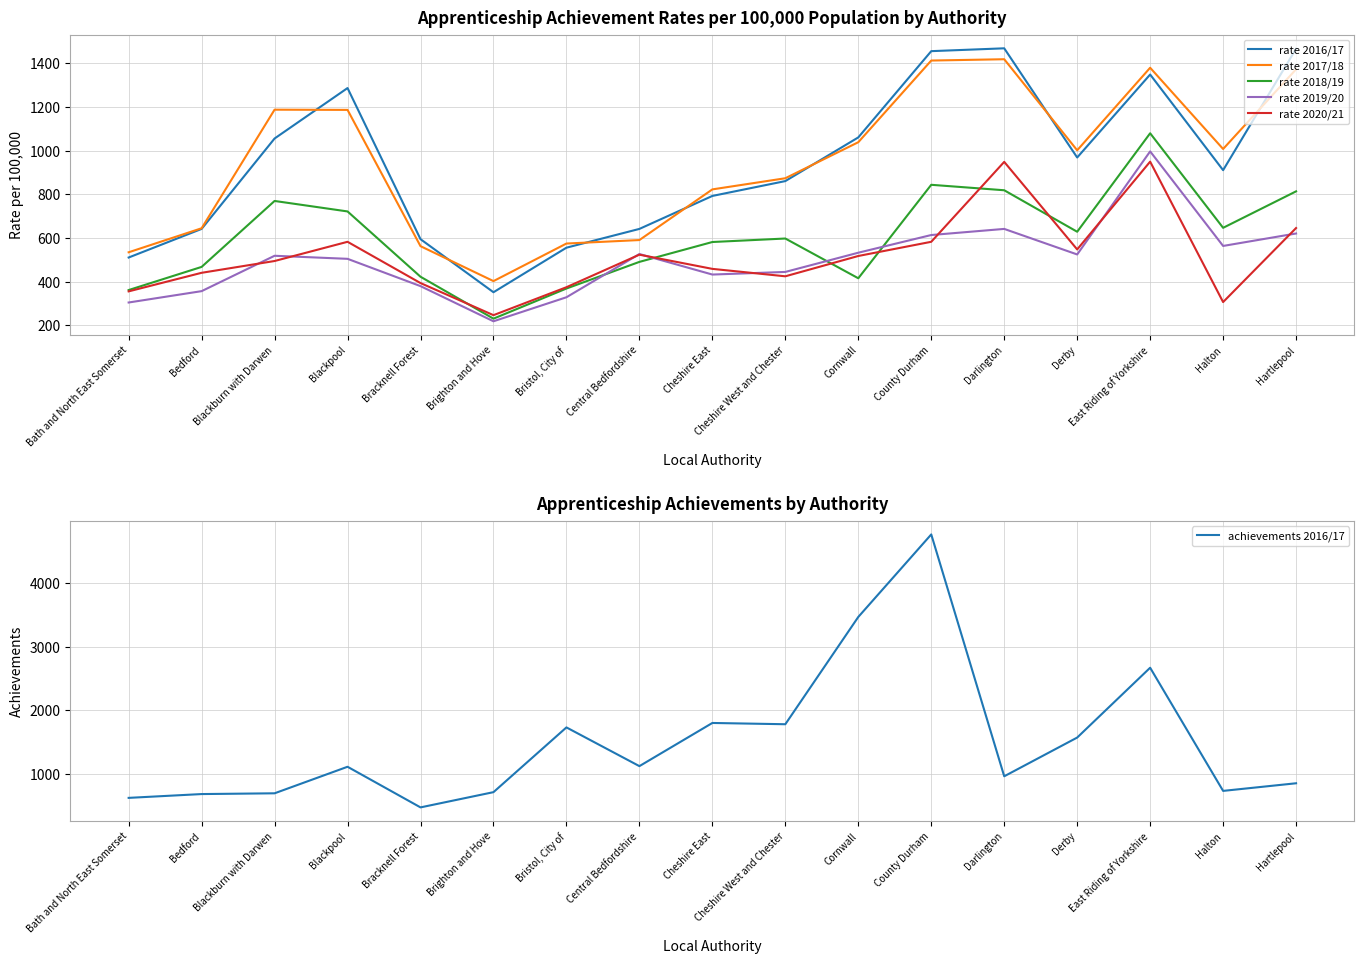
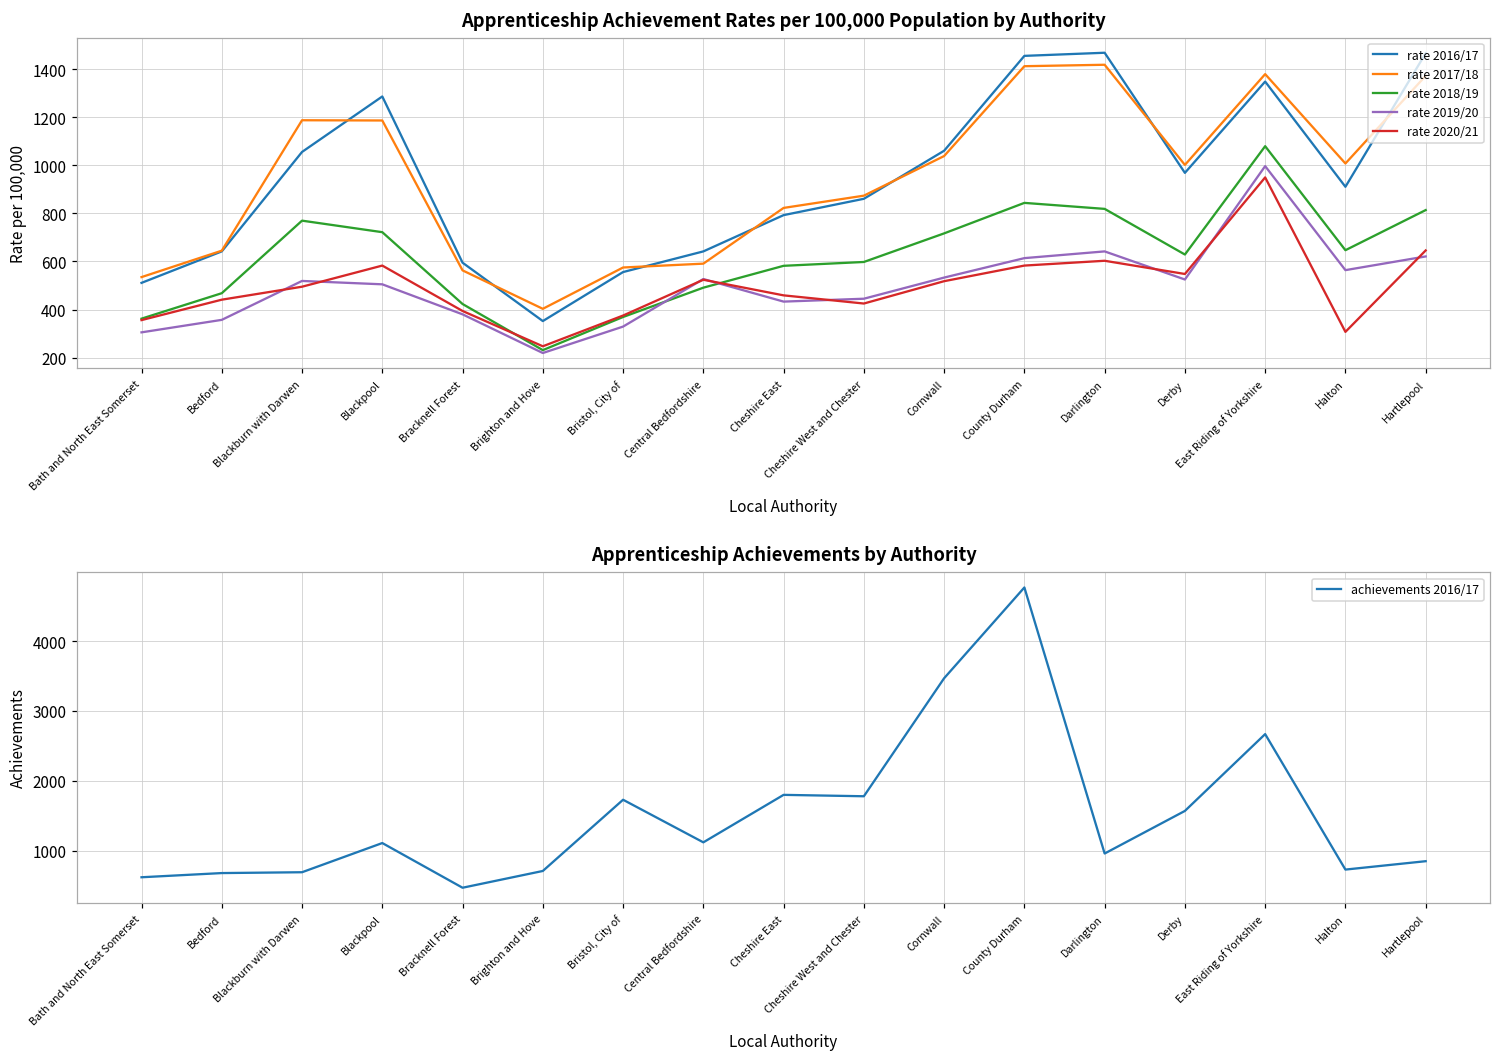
Apprenticeship Achievement Rates per 100,000 Population by Authority, rate 2018/19, Cornwall: 420 -> 720
Apprenticeship Achievement Rates per 100,000 Population by Authority, rate 2020/21, Darlington: 950 -> 600
